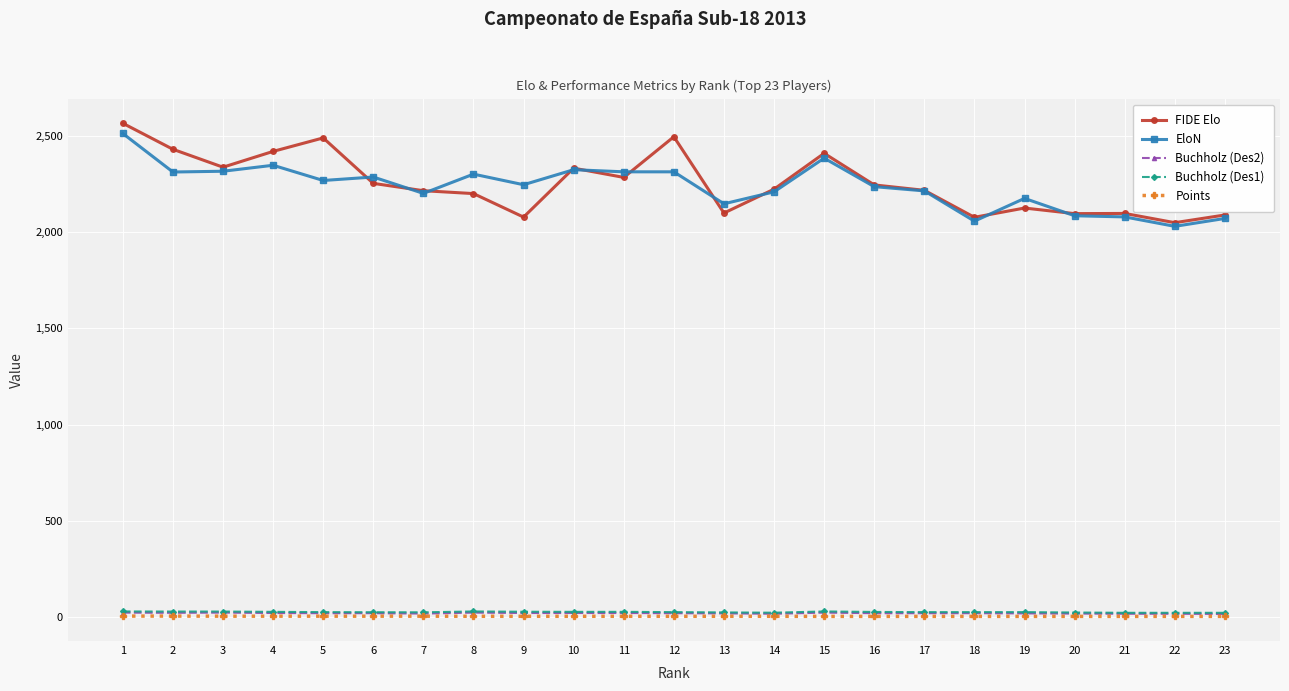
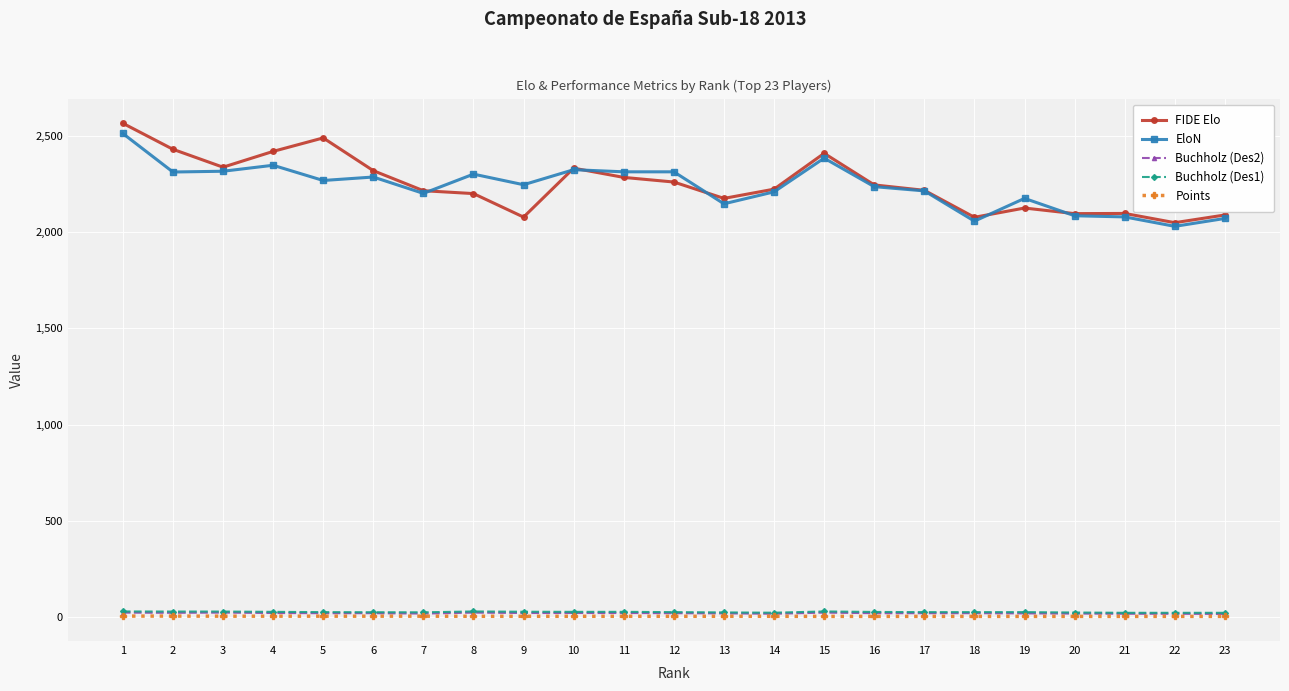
FIDE Elo, 6: 2,250 -> 2,320
FIDE Elo, 12: 2,490 -> 2,260
FIDE Elo, 13: 2,100 -> 2,170
